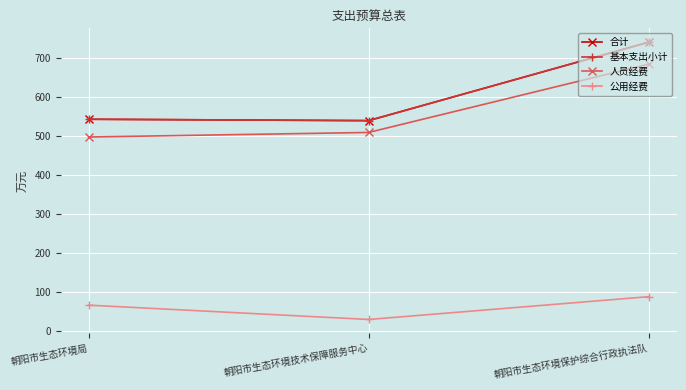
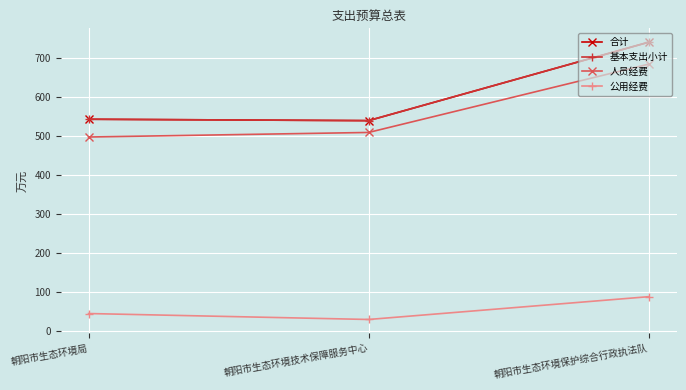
公用经费, 朝阳市生态环境局: 70 -> 50
